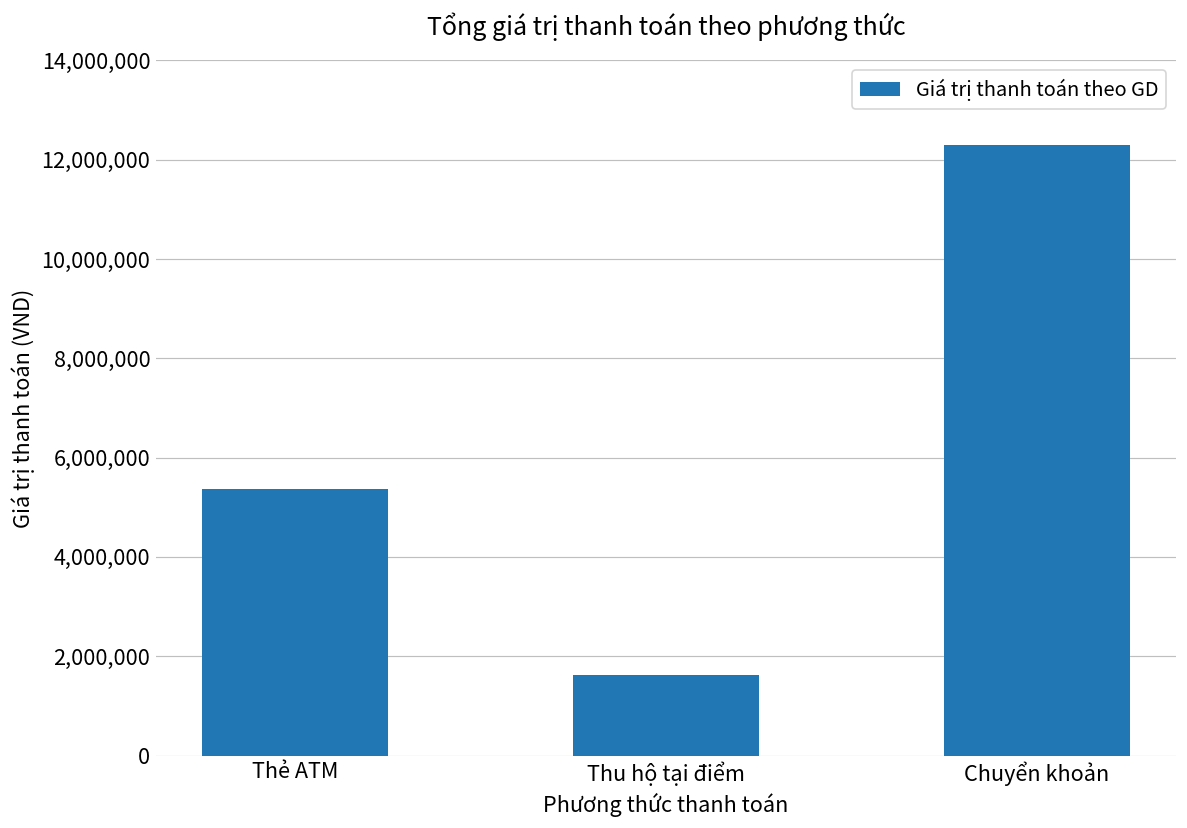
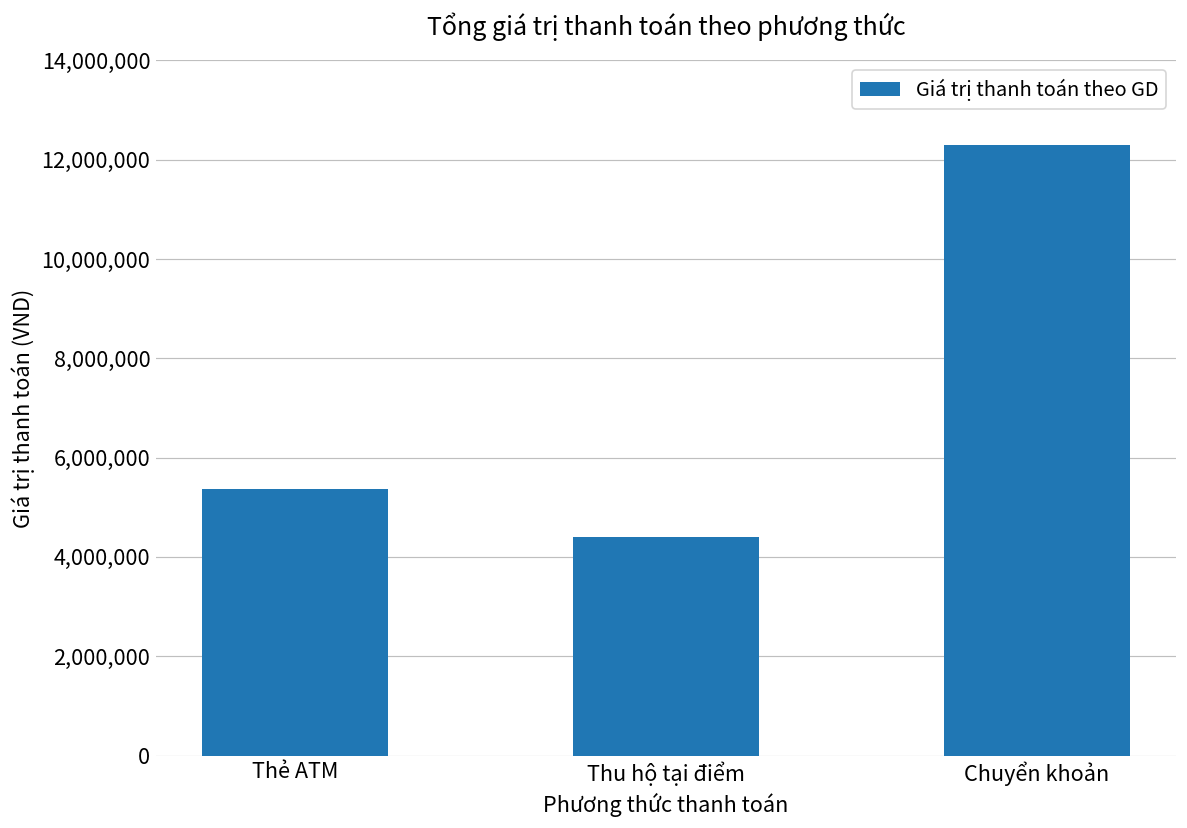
Thu hộ tại điểm: 1,600,000 -> 4,400,000
